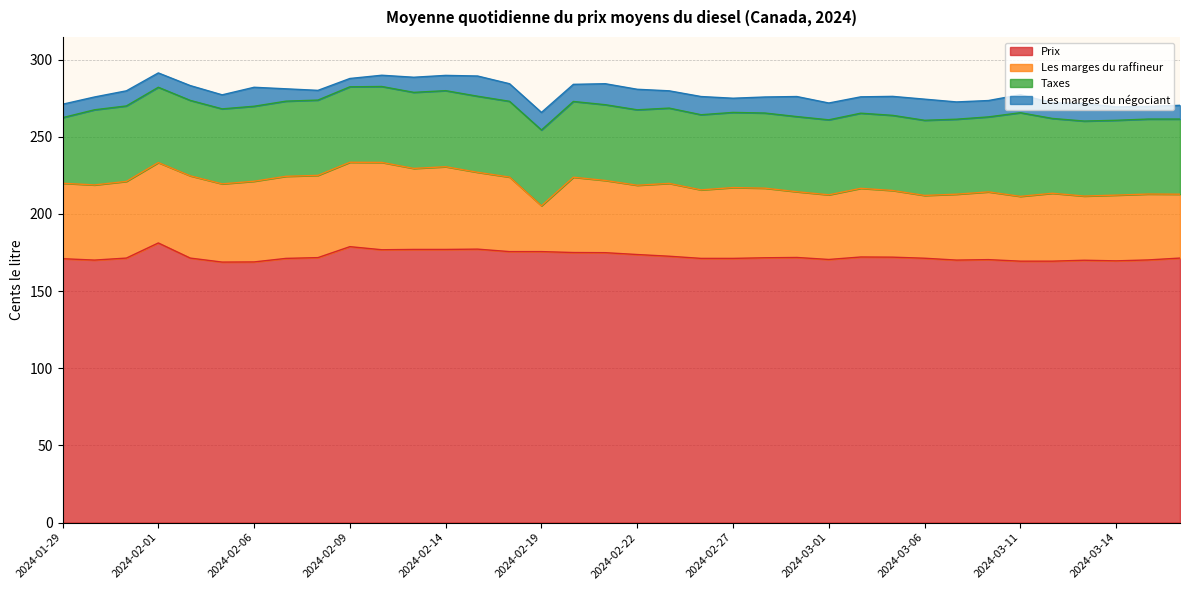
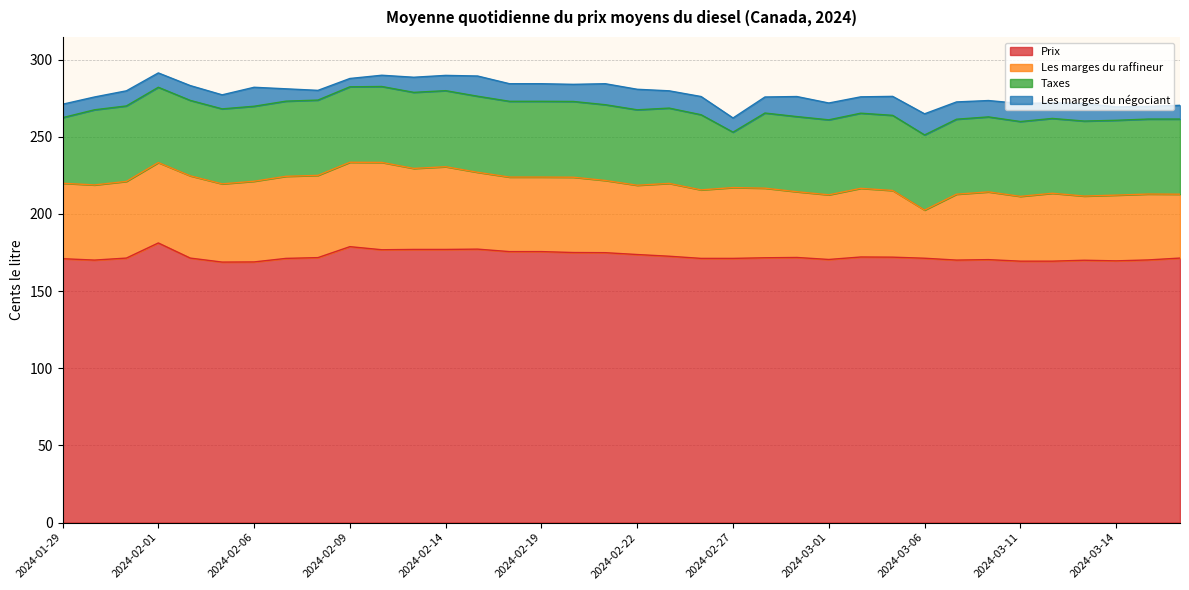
Les marges du raffineur, 2024-02-19: 30 -> 48
Taxes, 2024-02-27: 49 -> 36
Les marges du raffineur, 2024-03-06: 41 -> 31
Taxes, 2024-03-11: 54 -> 48
